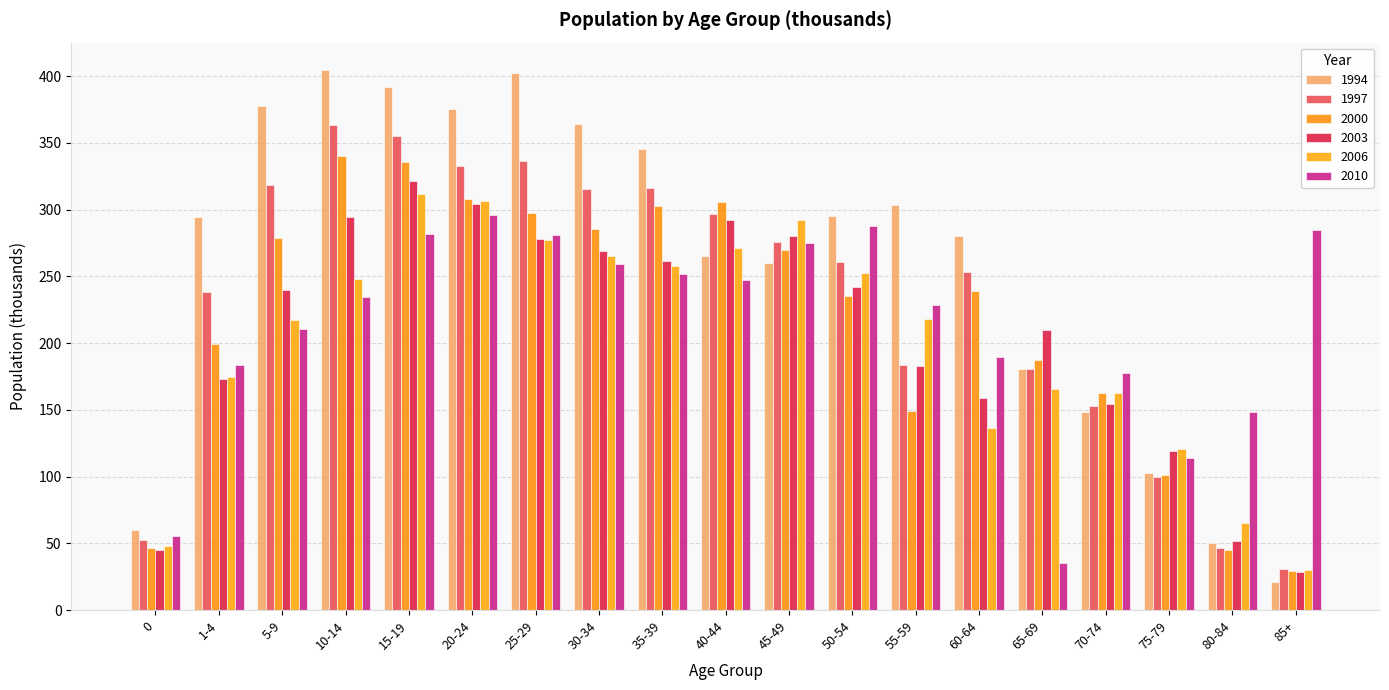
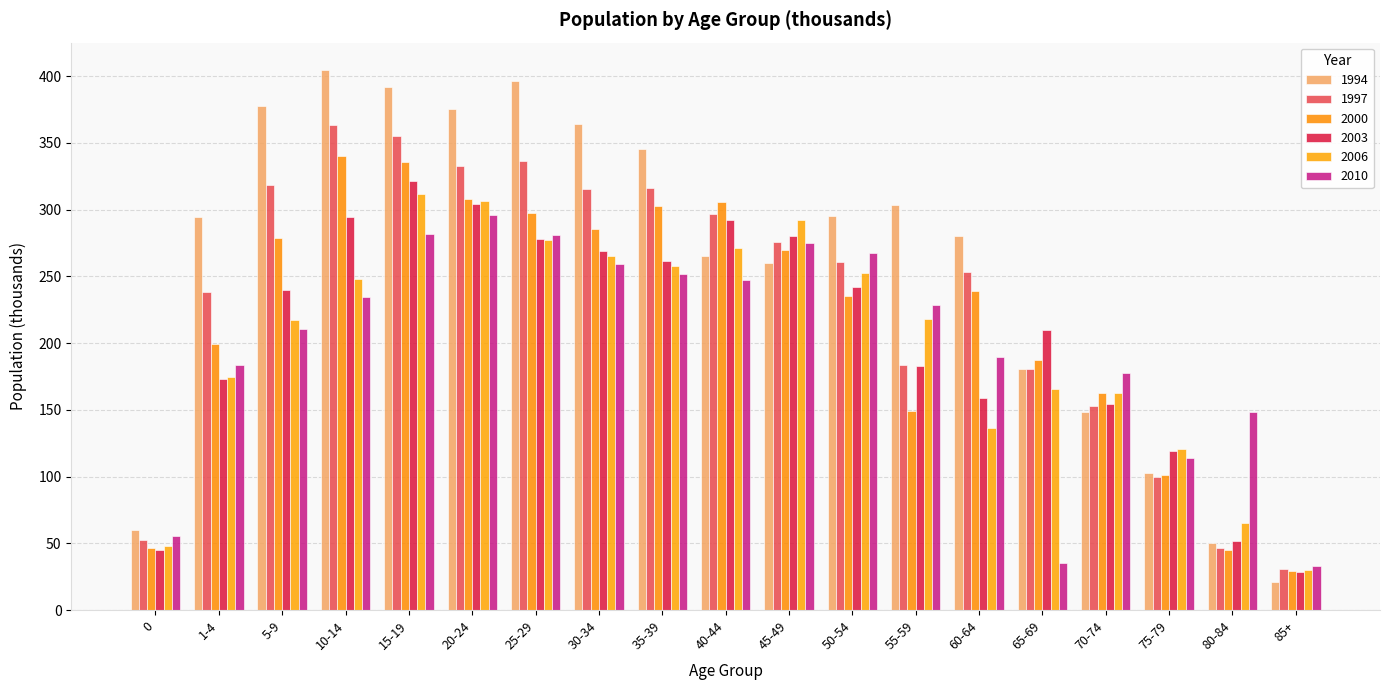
1994, 25-29: 402 -> 396
2010, 50-54: 288 -> 267
2010, 85+: 285 -> 33
